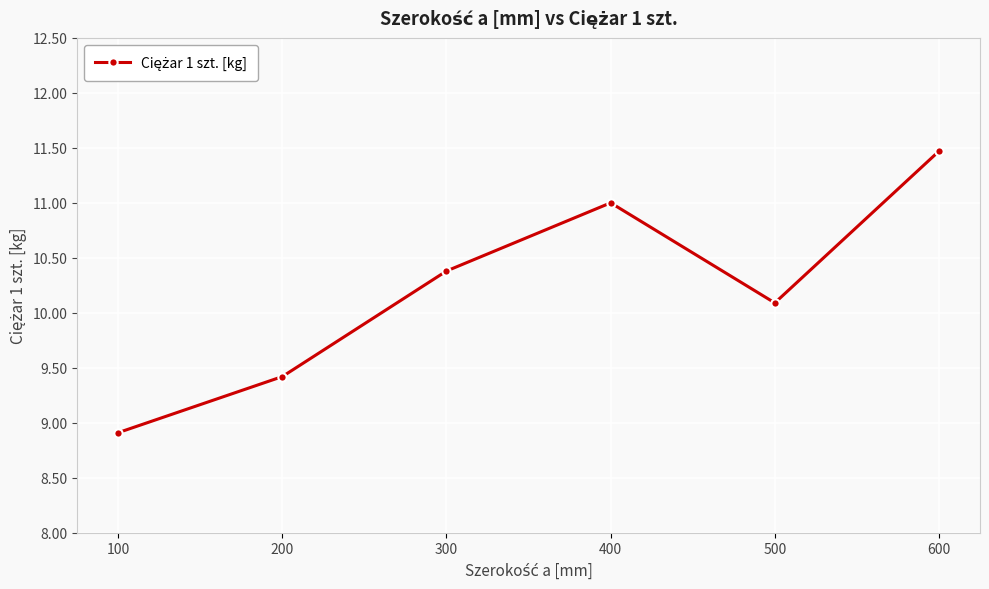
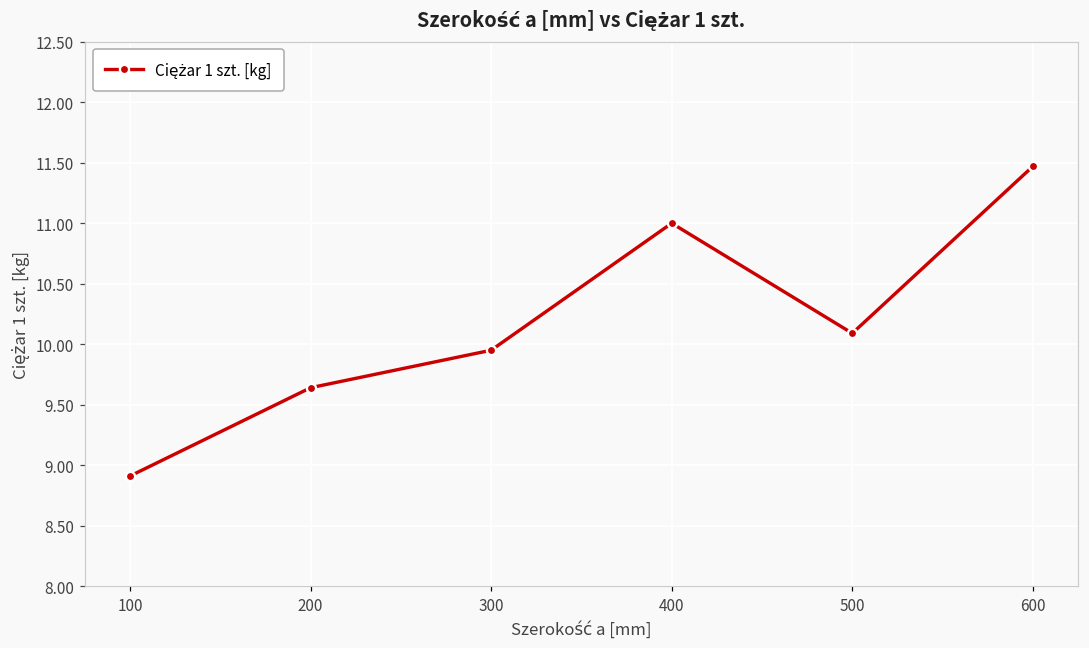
200: 9.42 -> 9.64
300: 10.38 -> 9.95
